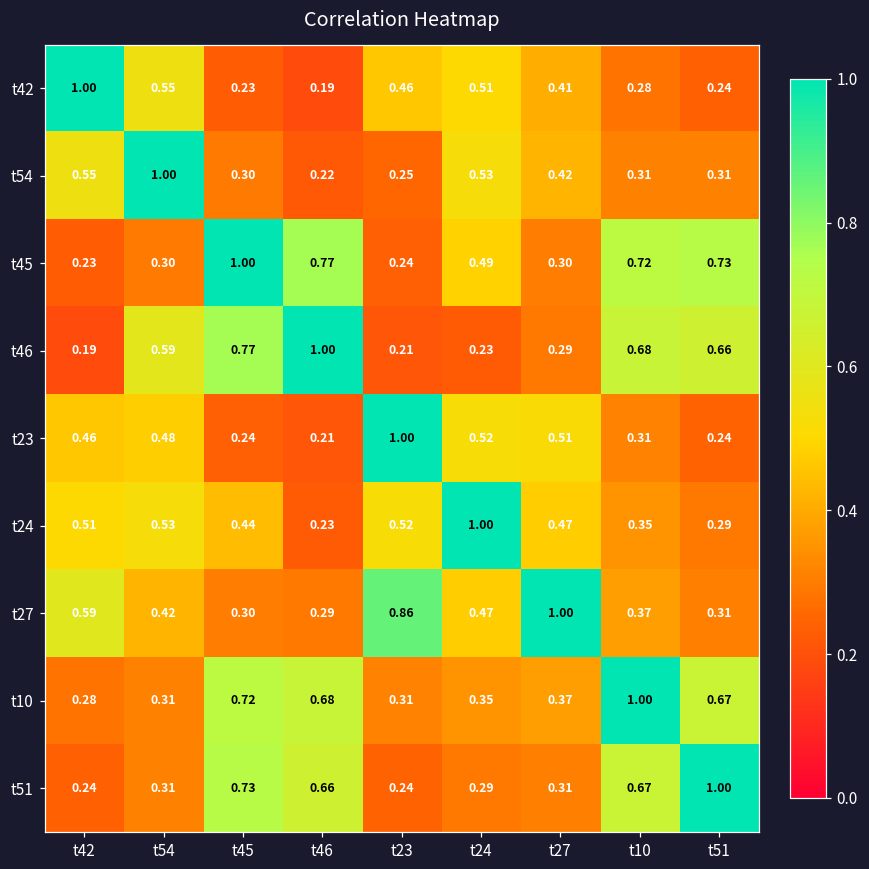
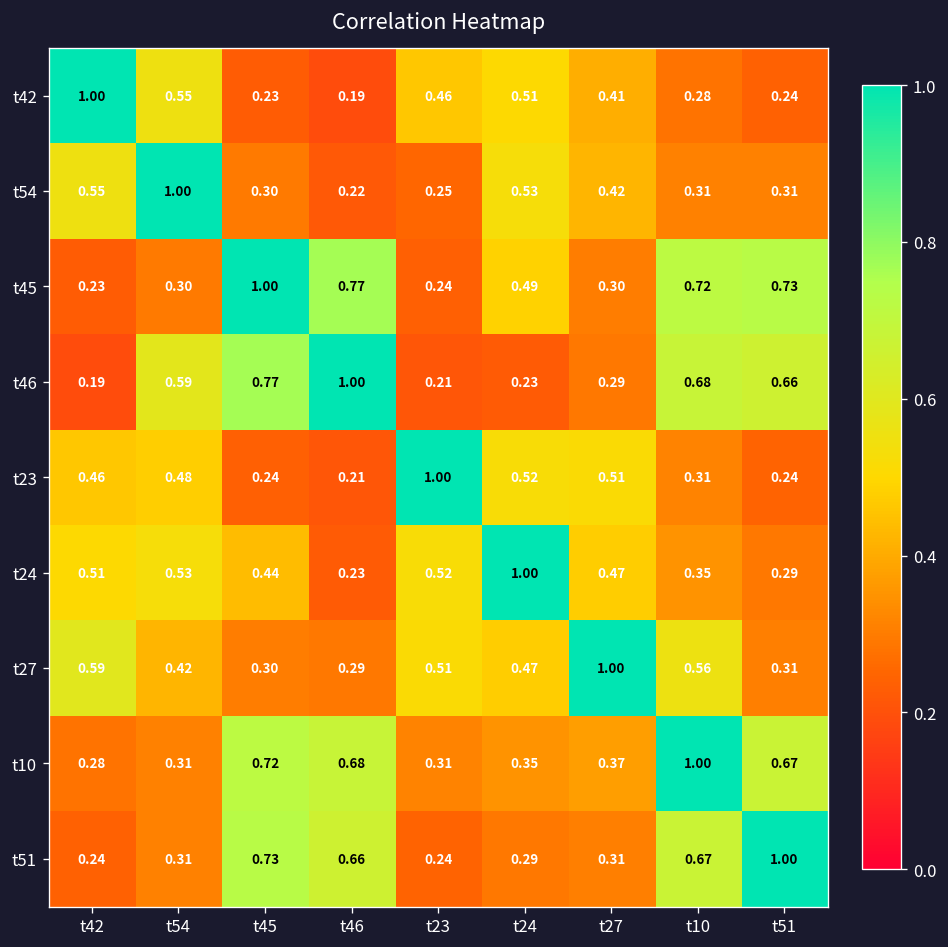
t27, t23: 0.86 -> 0.51
t27, t10: 0.37 -> 0.56
